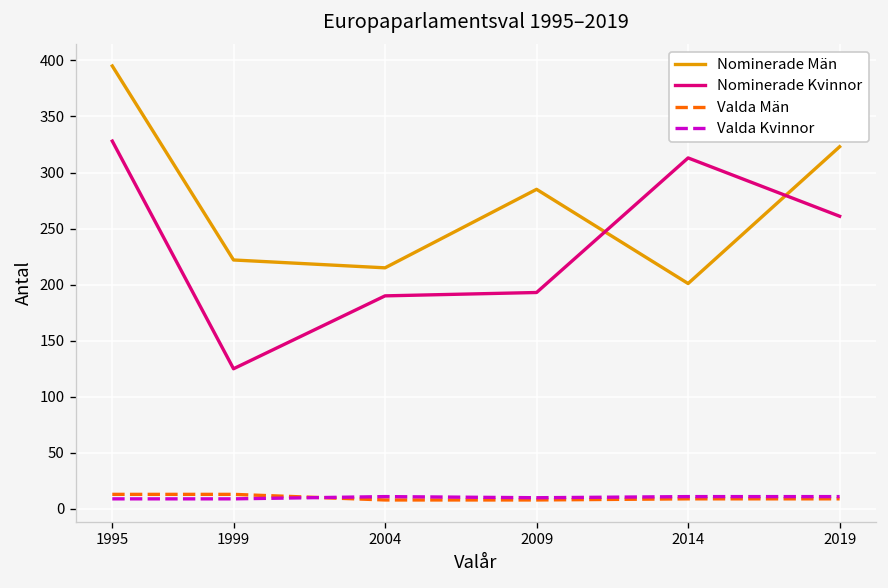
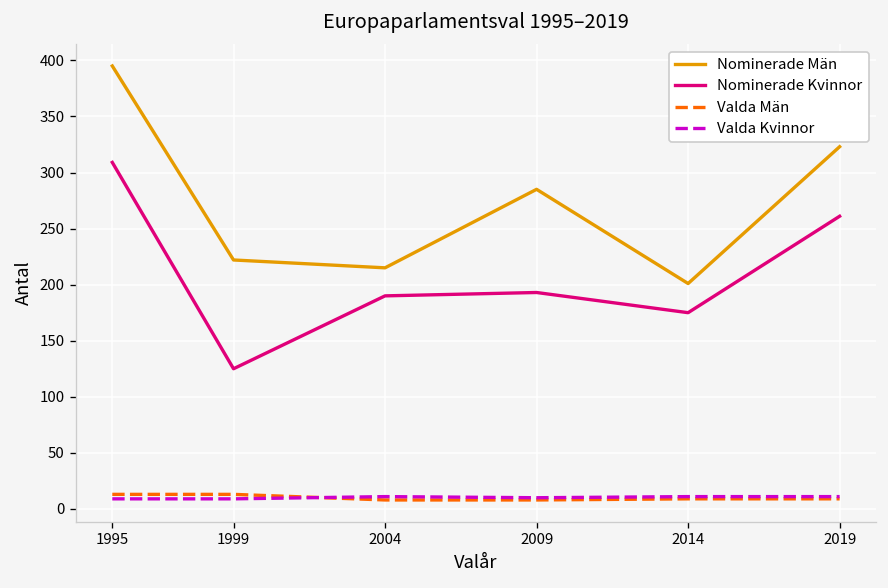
Nominerade Kvinnor, 1995: 330 -> 310
Nominerade Kvinnor, 2014: 310 -> 180
